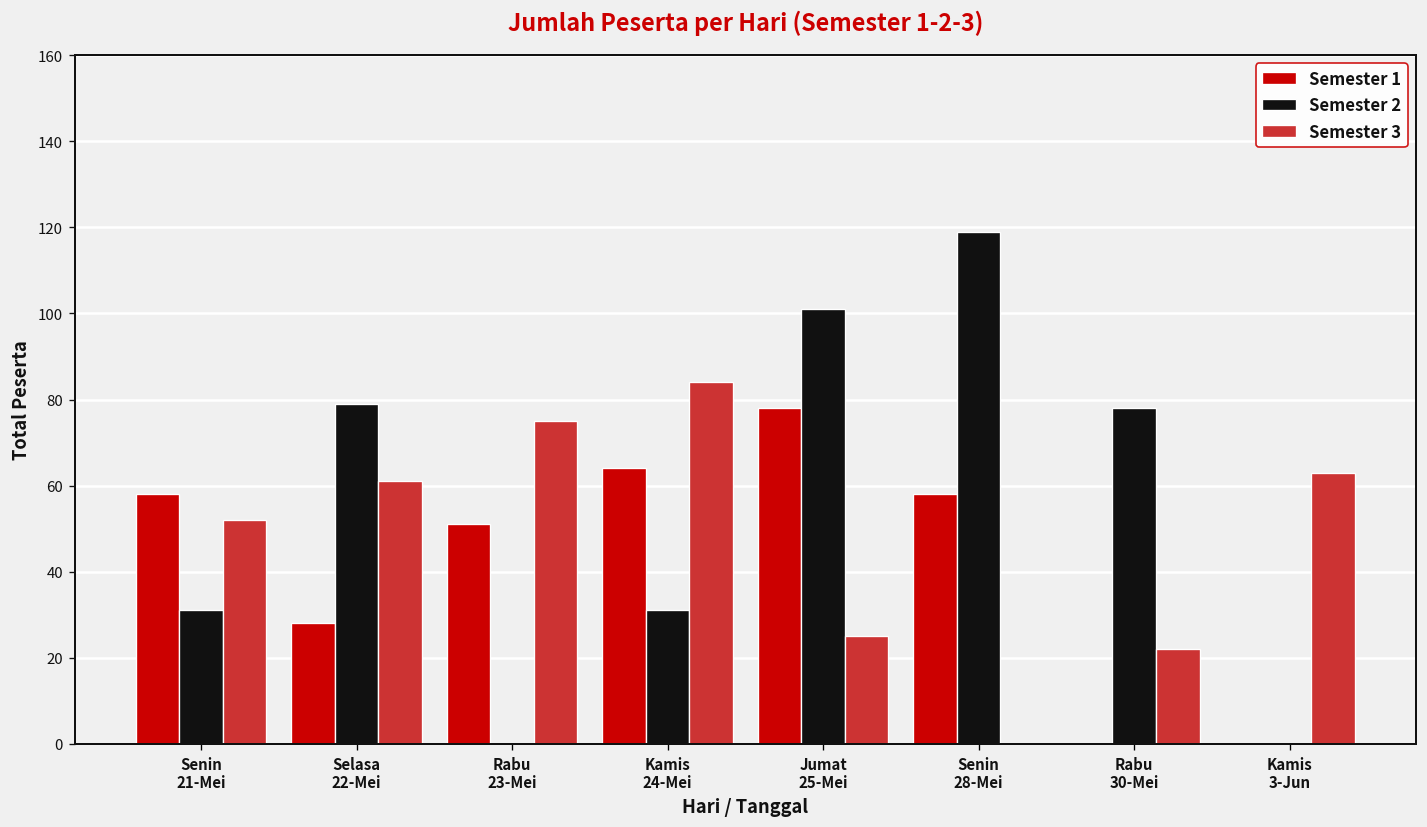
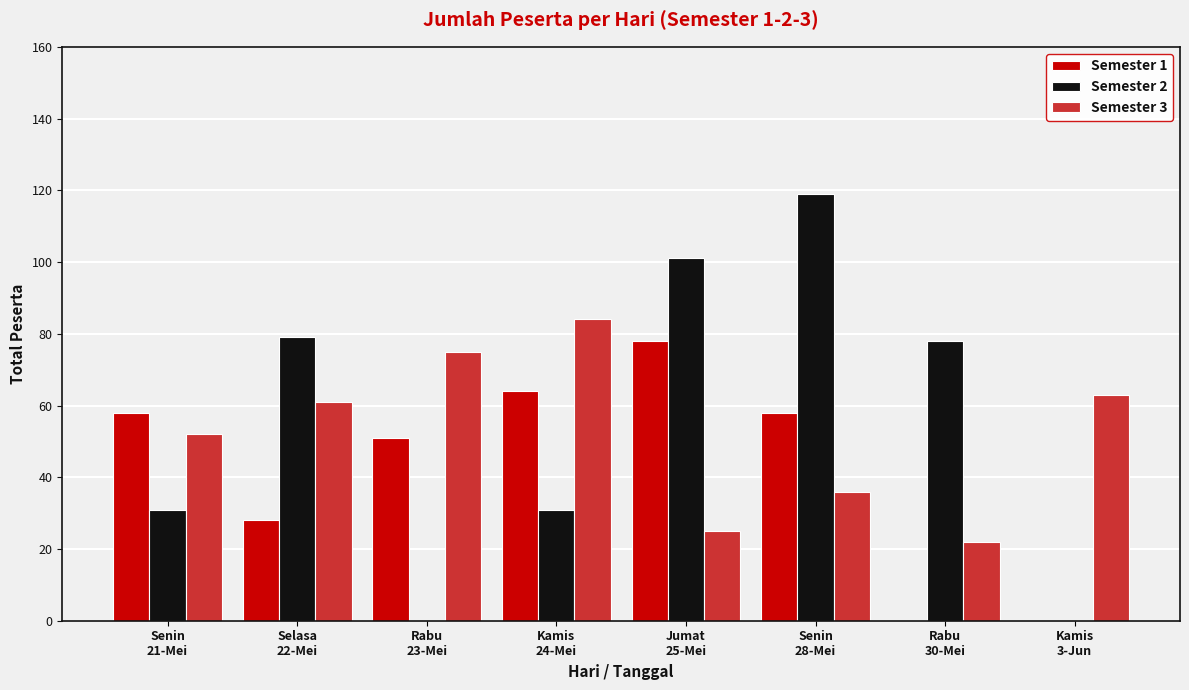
Semester 3, Senin 28-Mei: 0 -> 36
